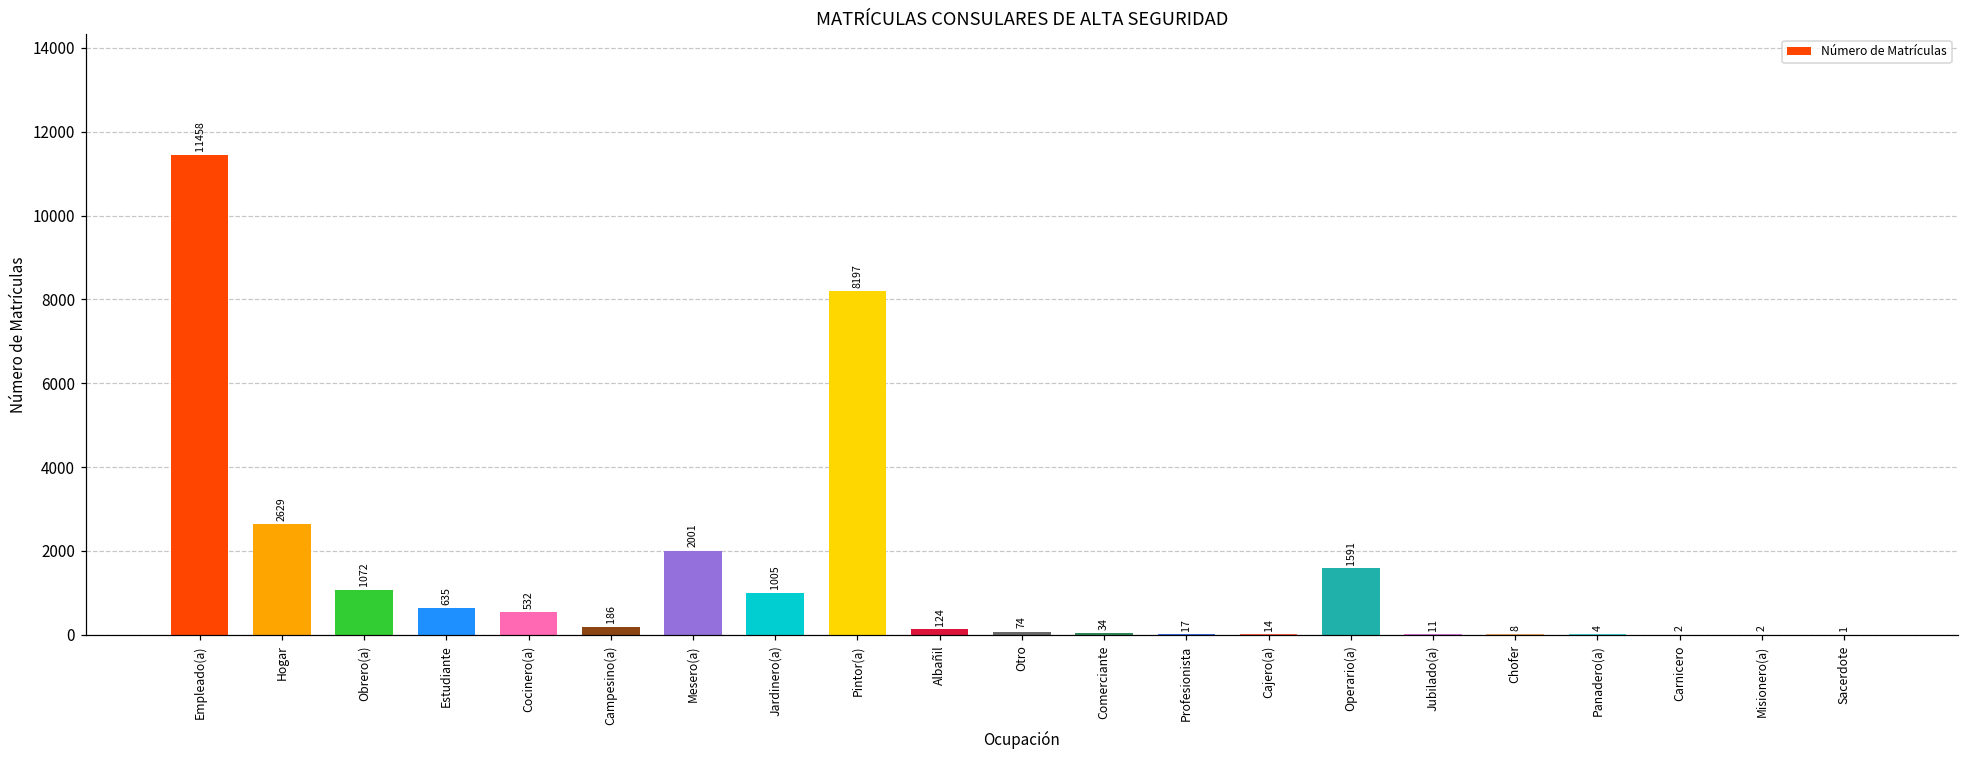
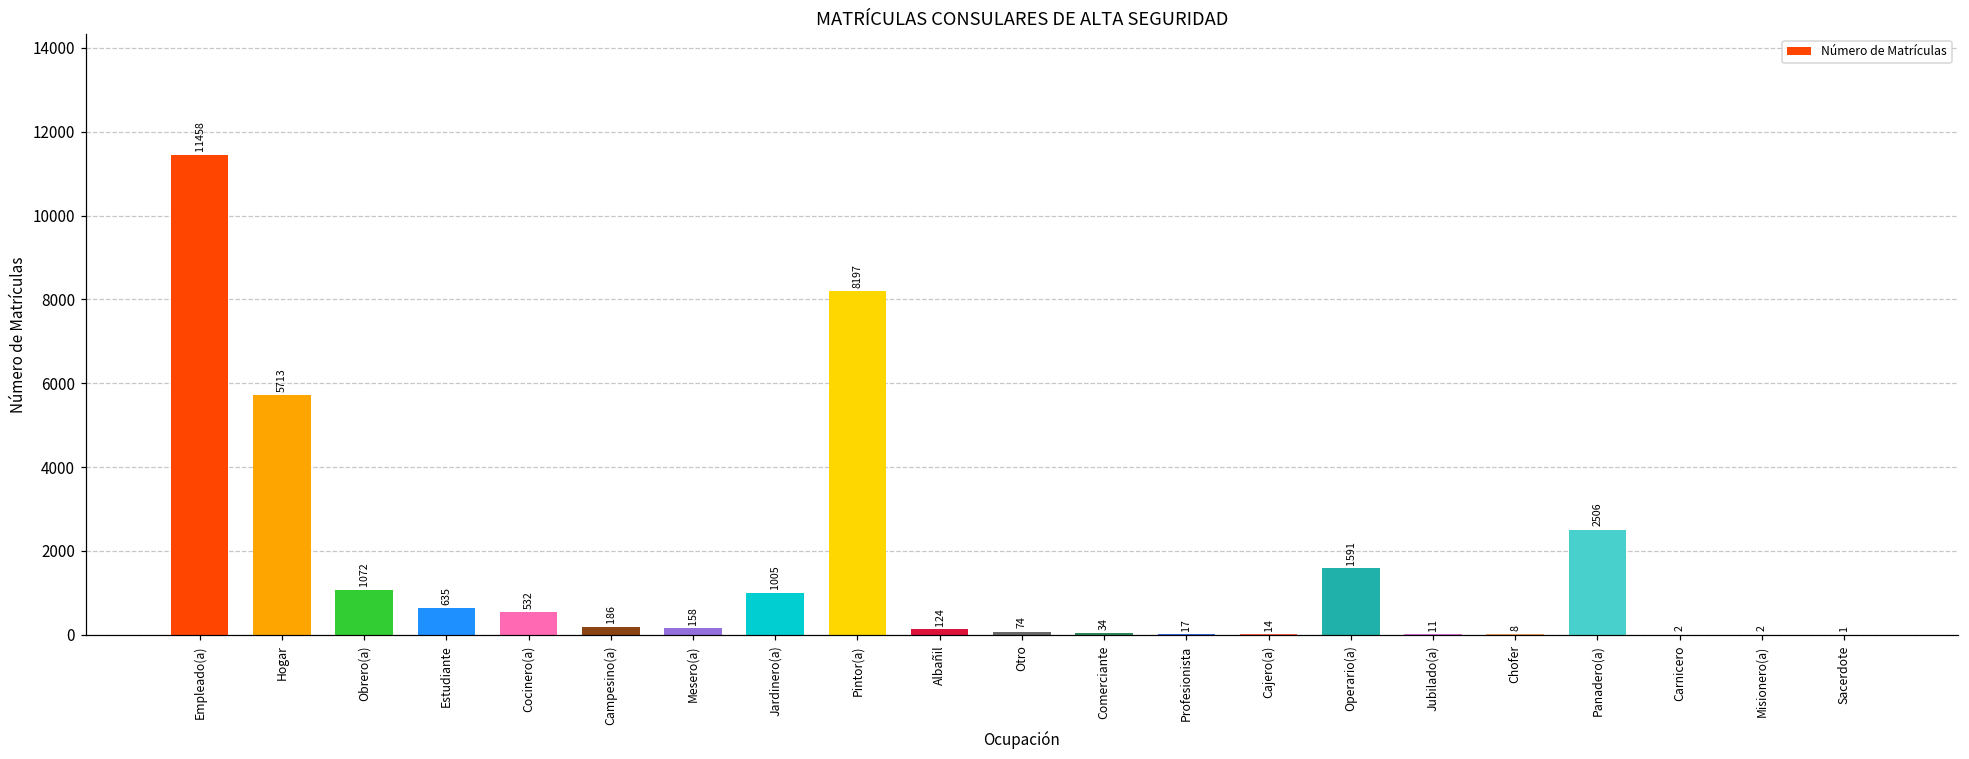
Hogar: 2629 -> 5713
Mesero(a): 2001 -> 158
Panadero(a): 4 -> 2506
